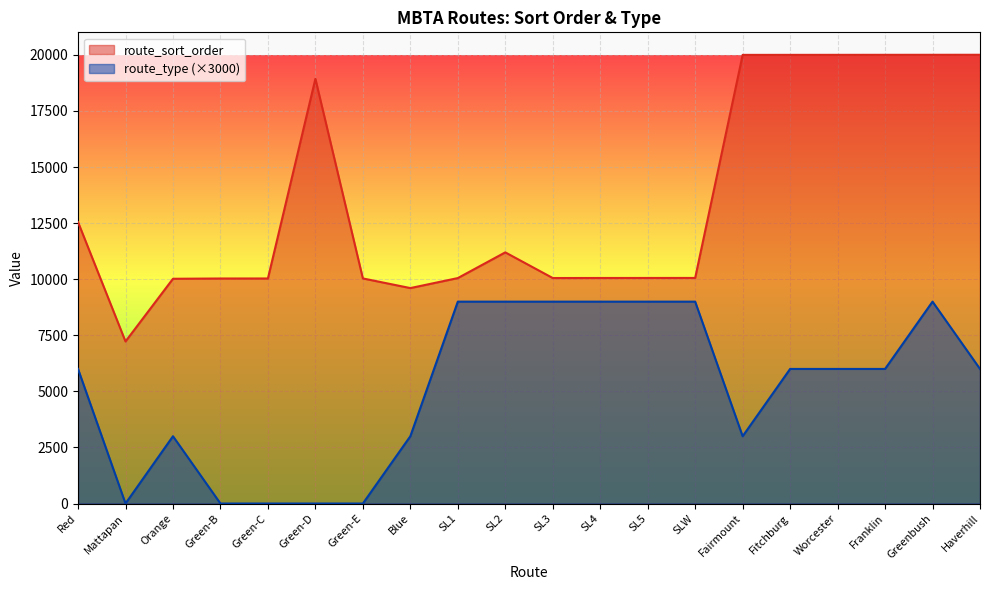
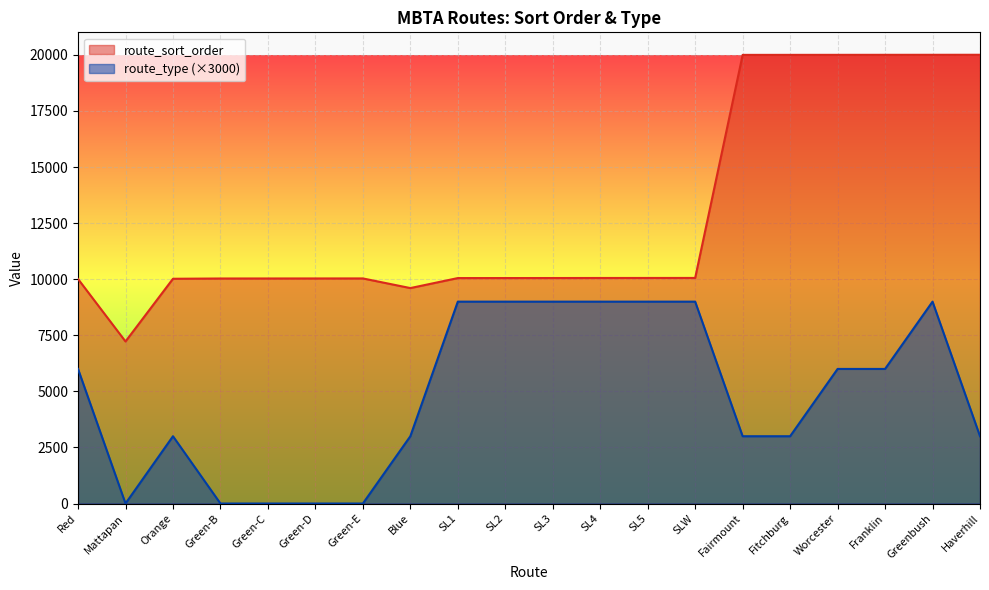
route_sort_order, Red: 12500 -> 10000
route_sort_order, Green-D: 18900 -> 10000
route_sort_order, SL2: 11200 -> 10100
route_type (×3000), Fitchburg: 6000 -> 3000
route_type (×3000), Haverhill: 6000 -> 3000
